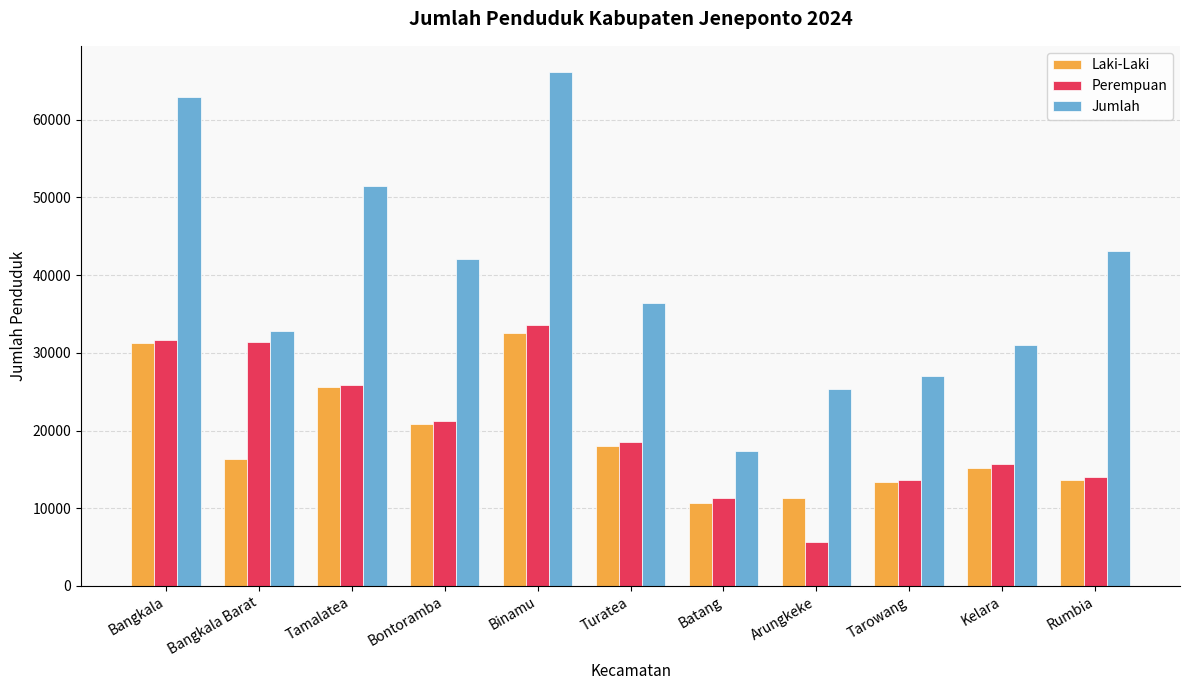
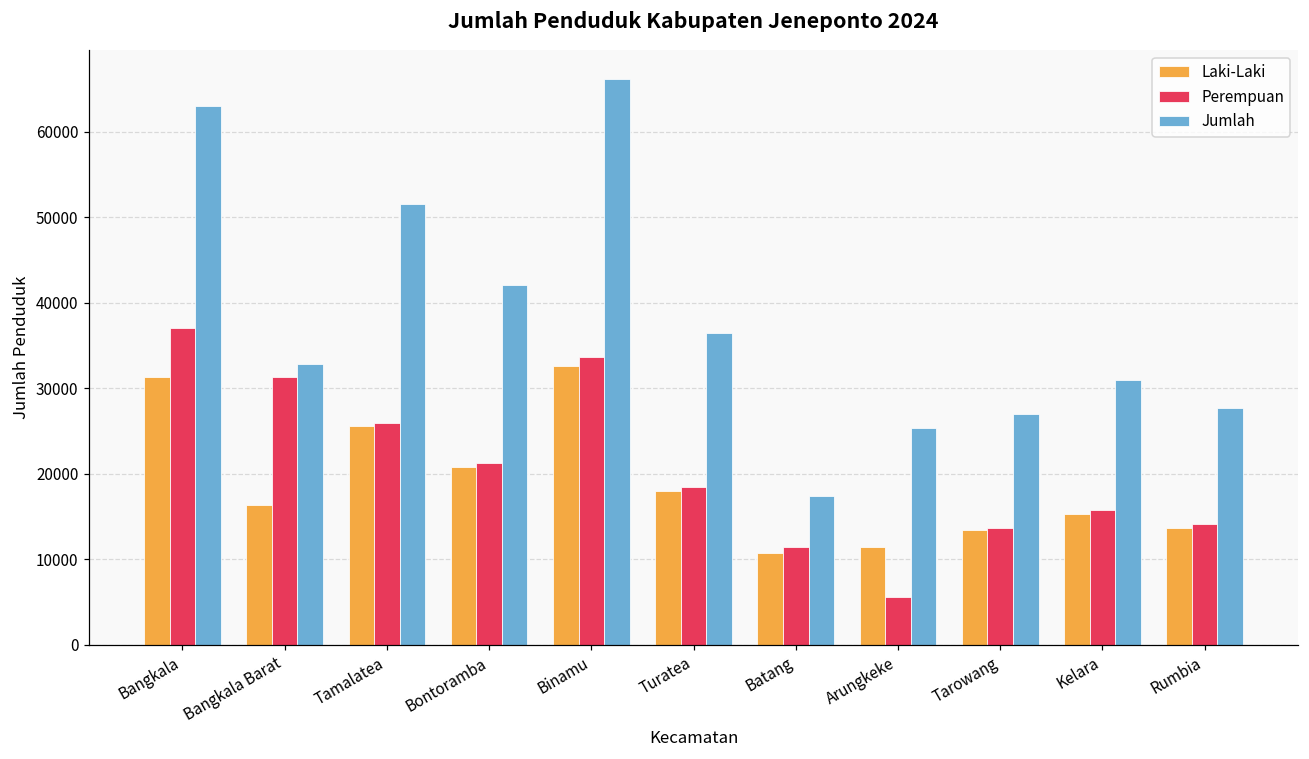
Perempuan, Bangkala: 32000 -> 37000
Jumlah, Rumbia: 43000 -> 28000
